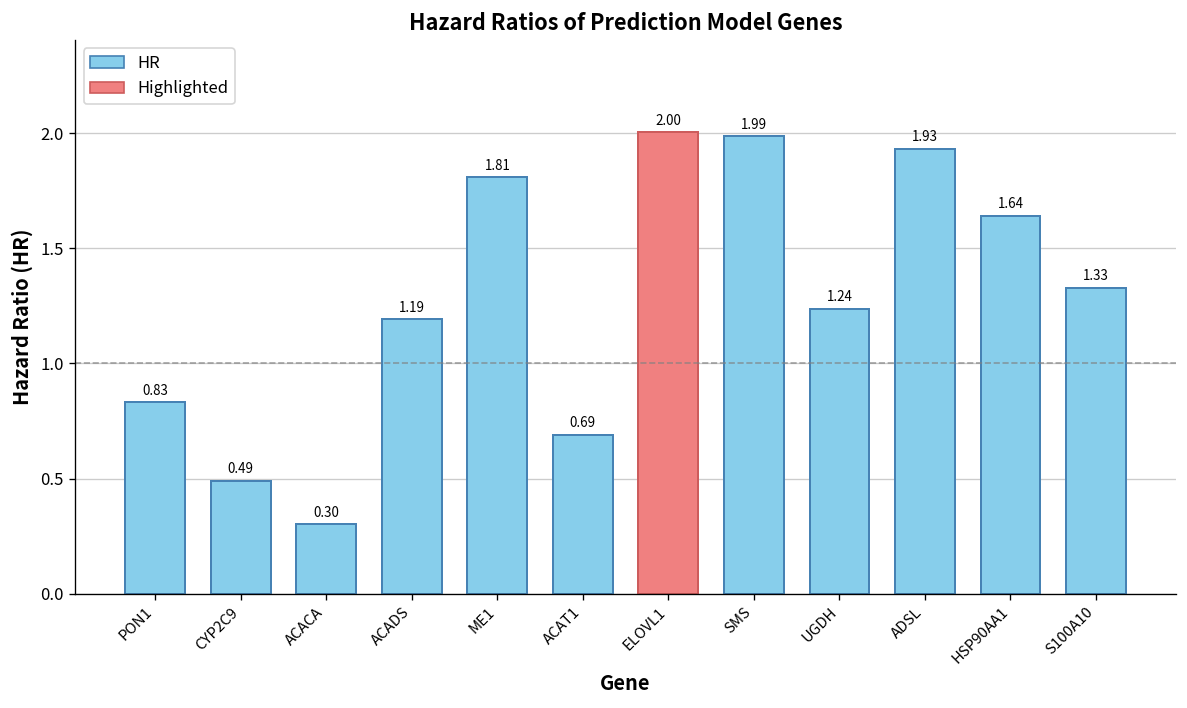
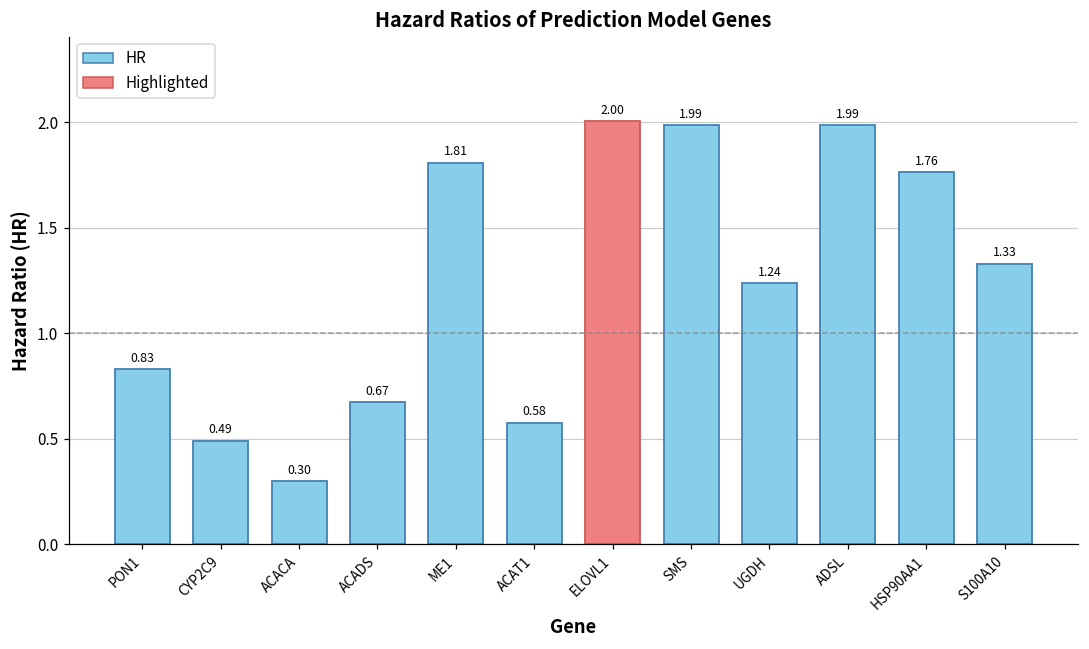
ACADS: 1.19 -> 0.67
ACAT1: 0.69 -> 0.58
ADSL: 1.93 -> 1.99
HSP90AA1: 1.64 -> 1.76
